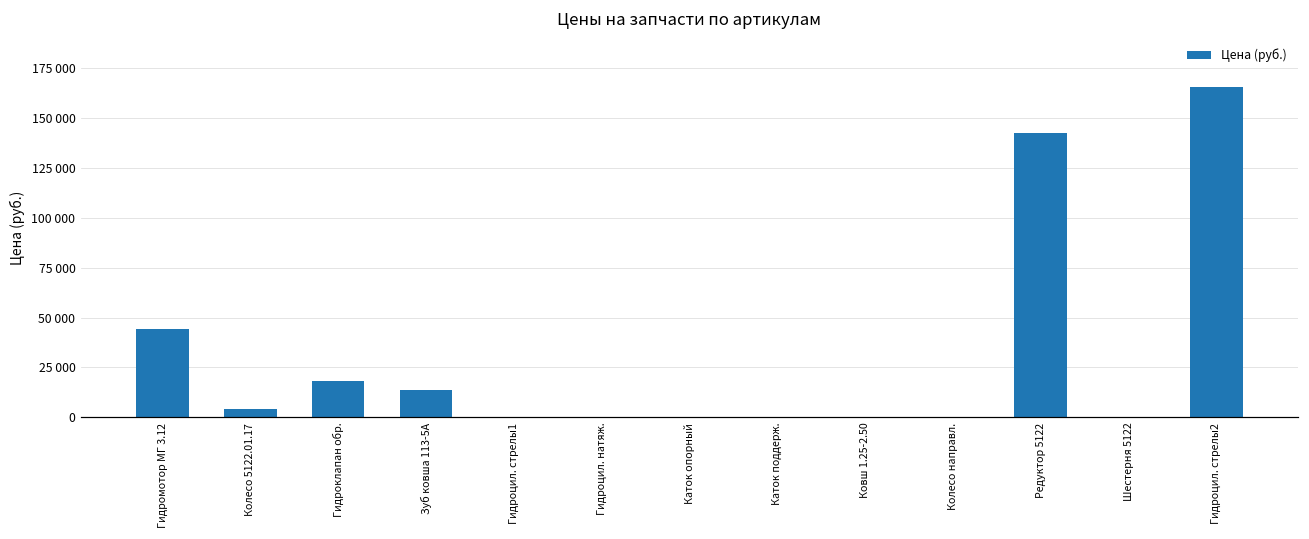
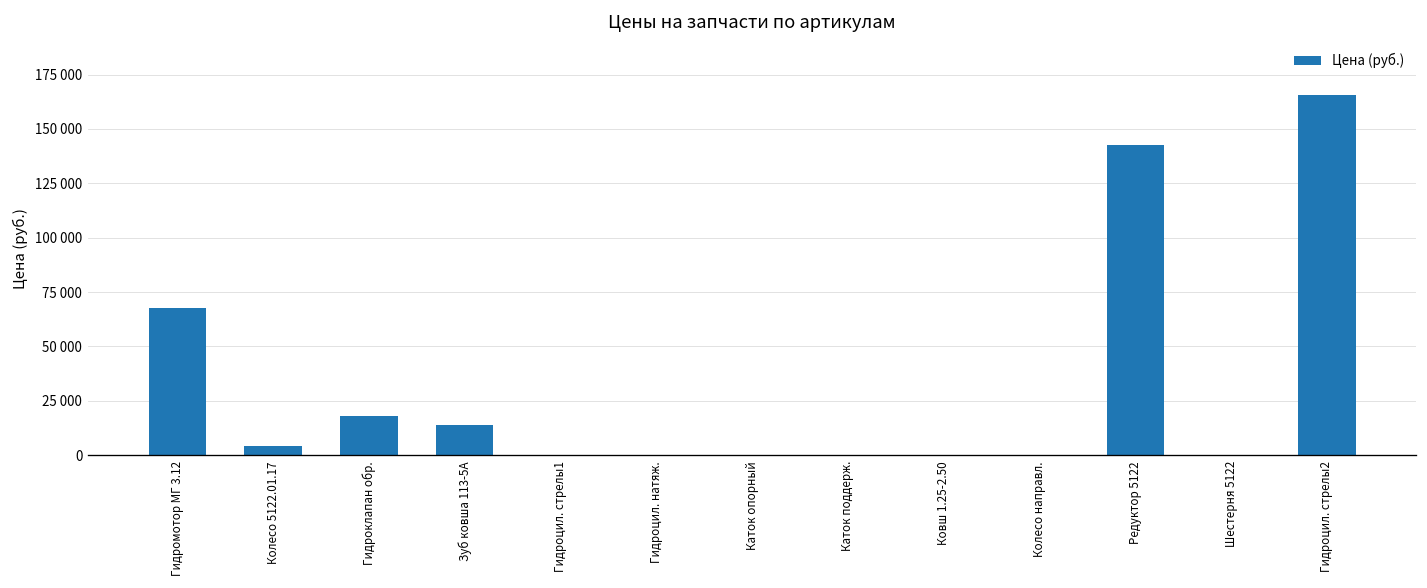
Гидромотор МГ 3.12: 44000 -> 68000
